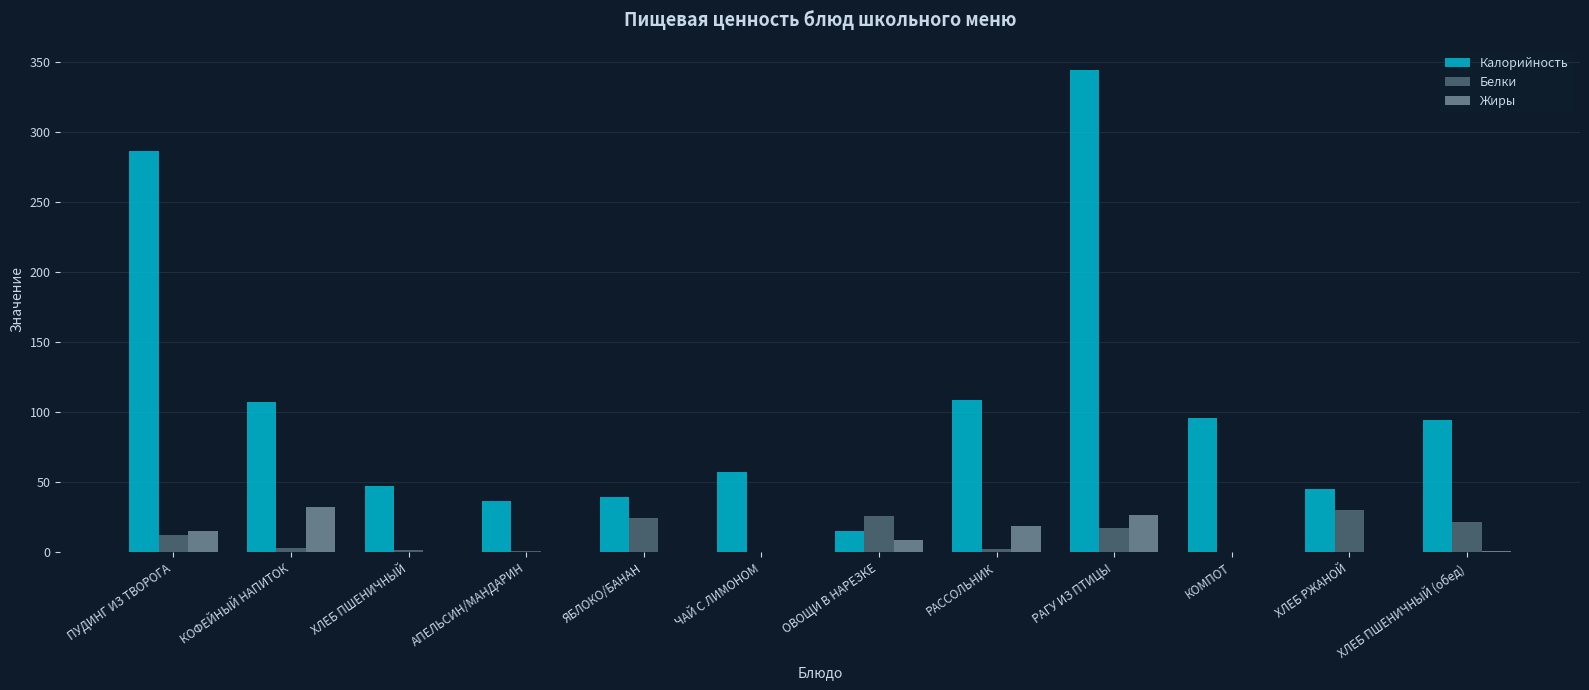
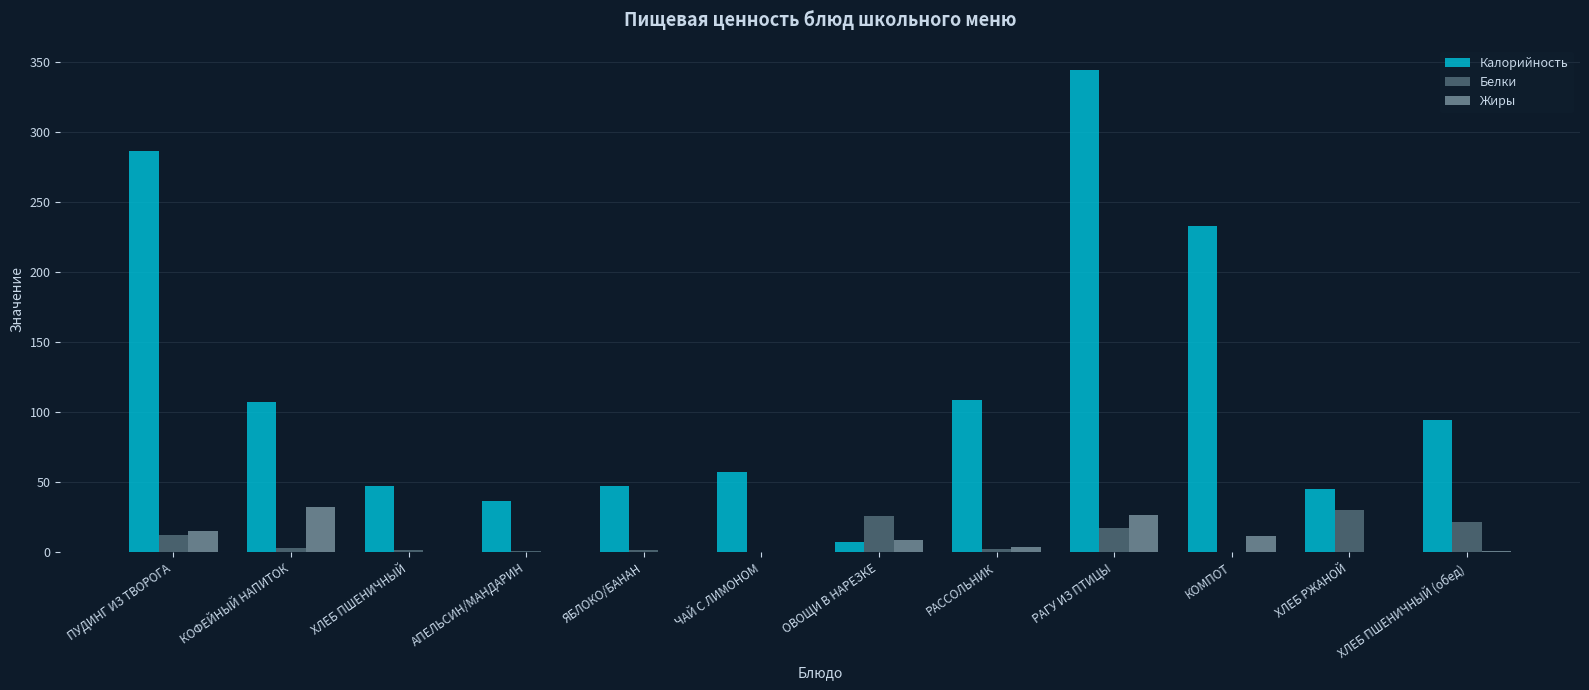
Калорийность, ЯБЛОКО/БАНАН: 39 -> 47
Белки, ЯБЛОКО/БАНАН: 25 -> 1
Калорийность, ОВОЩИ В НАРЕЗКЕ: 15 -> 7
Жиры, РАССОЛЬНИК: 19 -> 3
Калорийность, КОМПОТ: 96 -> 233
Жиры, КОМПОТ: 0 -> 12
